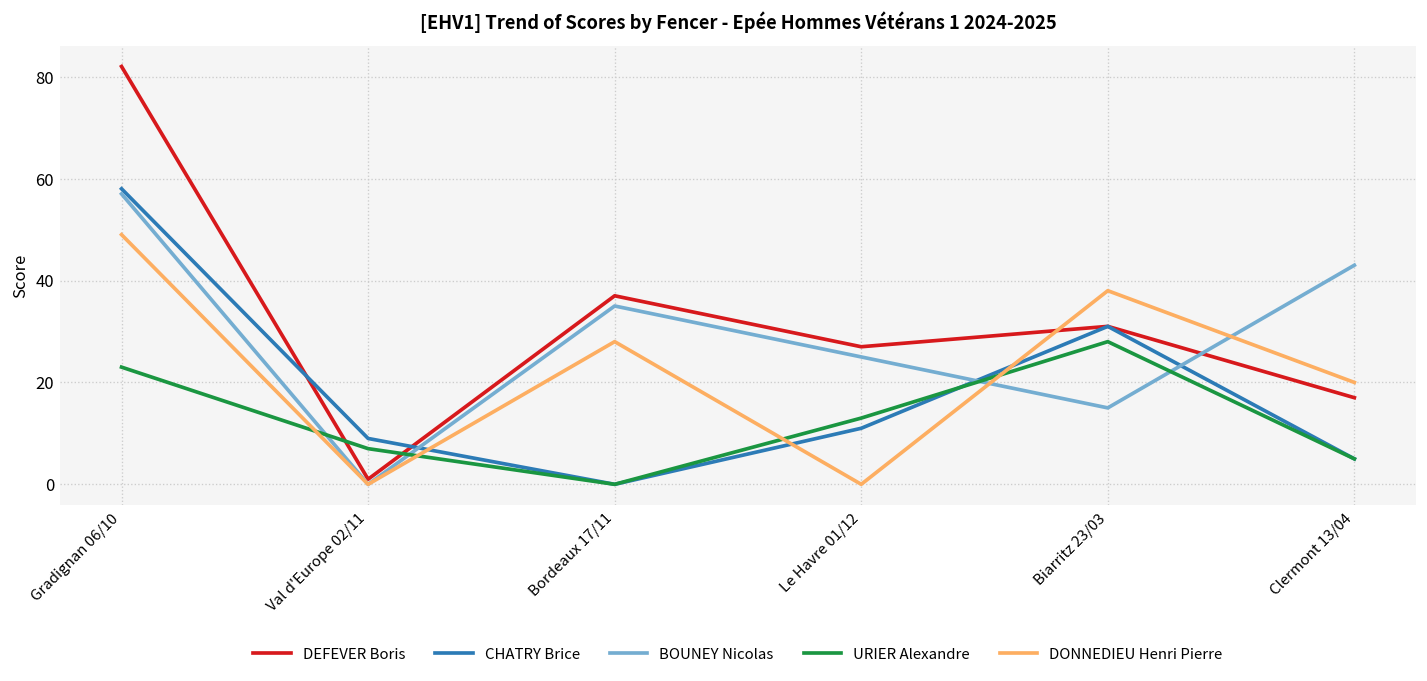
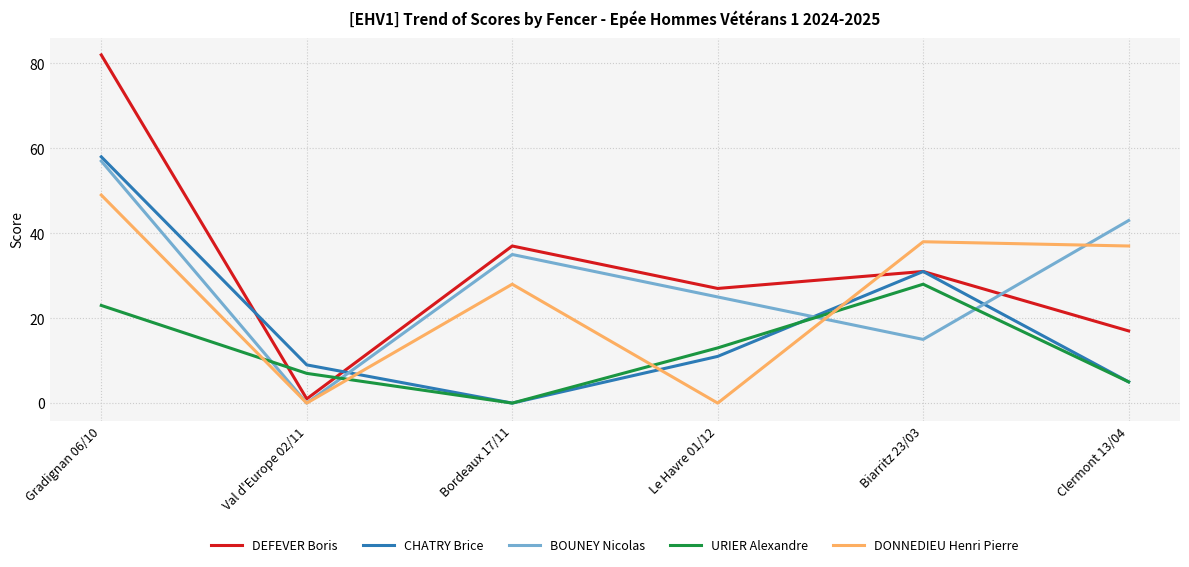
DONNEDIEU Henri Pierre, Clermont 13/04: 20 -> 37
